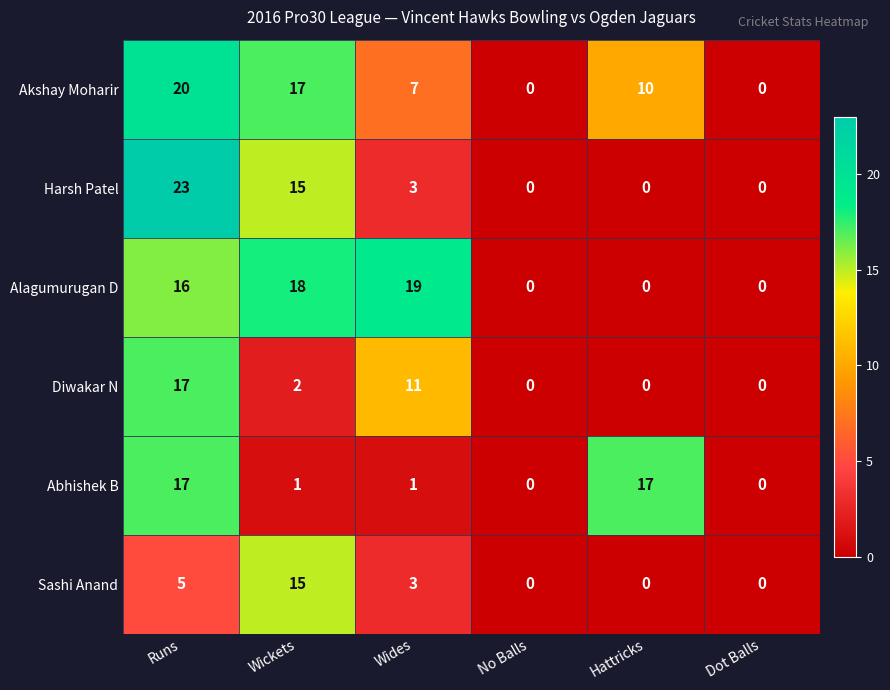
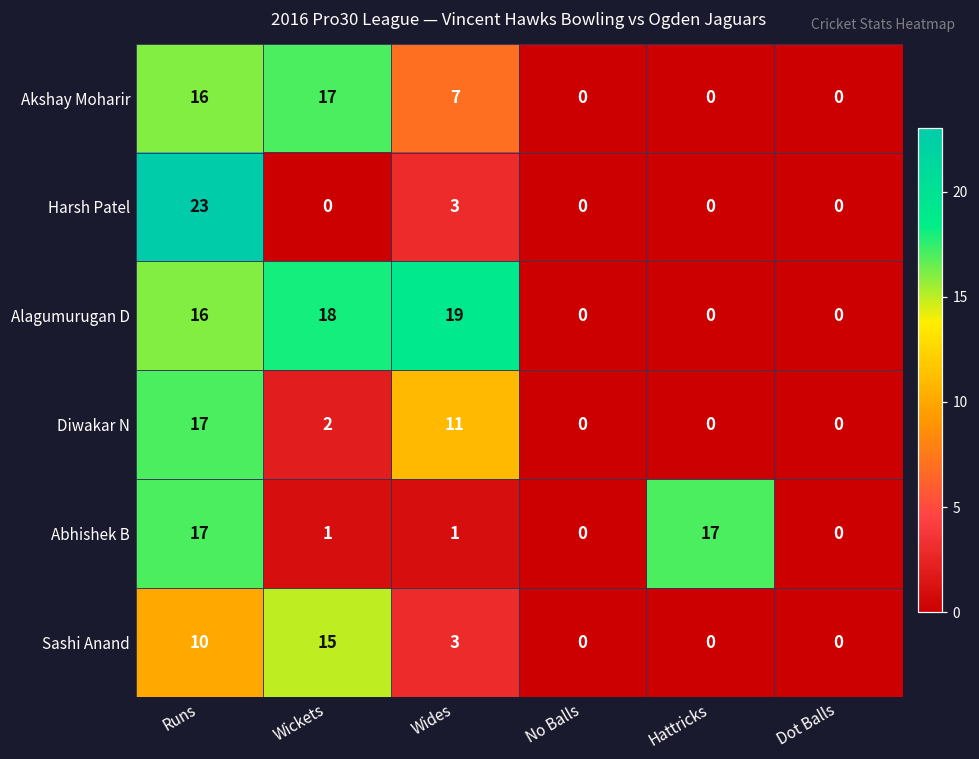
Akshay Moharir, Runs: 20 -> 16
Akshay Moharir, Hattricks: 10 -> 0
Harsh Patel, Wickets: 15 -> 0
Sashi Anand, Runs: 5 -> 10
